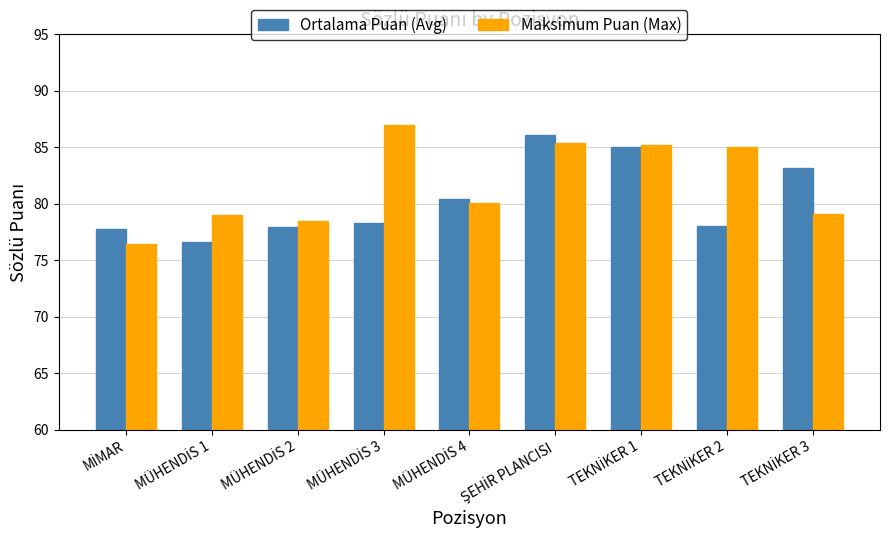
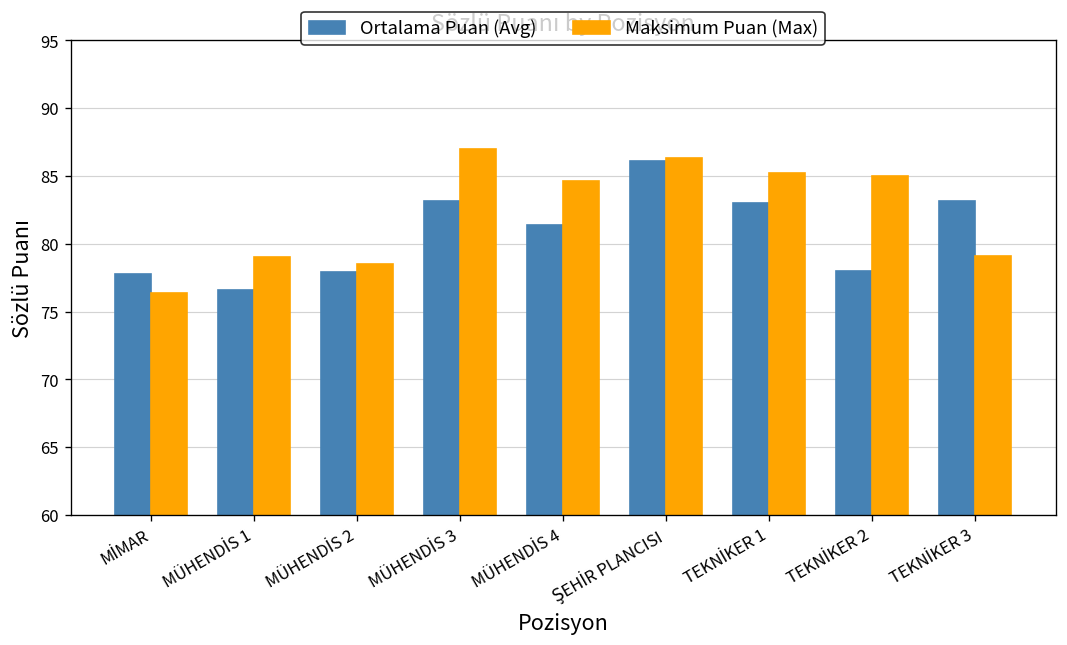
Ortalama Puan (Avg), MÜHENDİS 3: 78.3 -> 83.2
Ortalama Puan (Avg), MÜHENDİS 4: 80.4 -> 81.4
Maksimum Puan (Max), MÜHENDİS 4: 80.1 -> 84.6
Maksimum Puan (Max), ŞEHİR PLANCISI: 85.4 -> 86.3
Ortalama Puan (Avg), TEKNİKER 1: 85 -> 83
